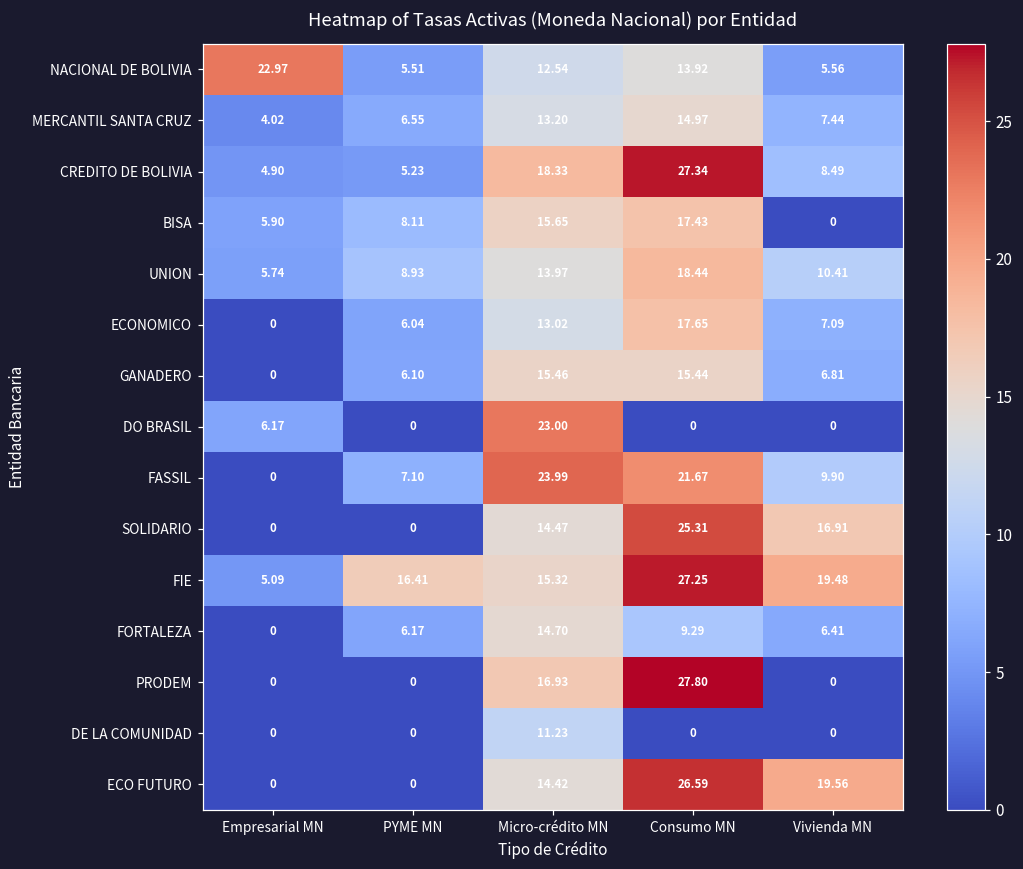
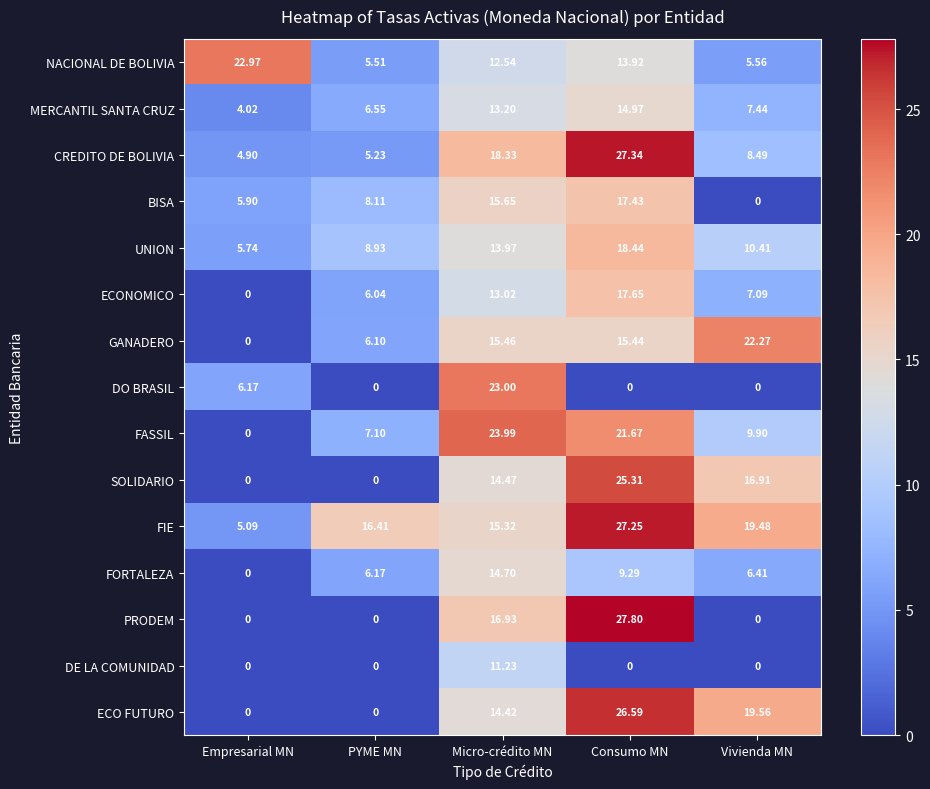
GANADERO, Vivienda MN: 6.81 -> 22.27
